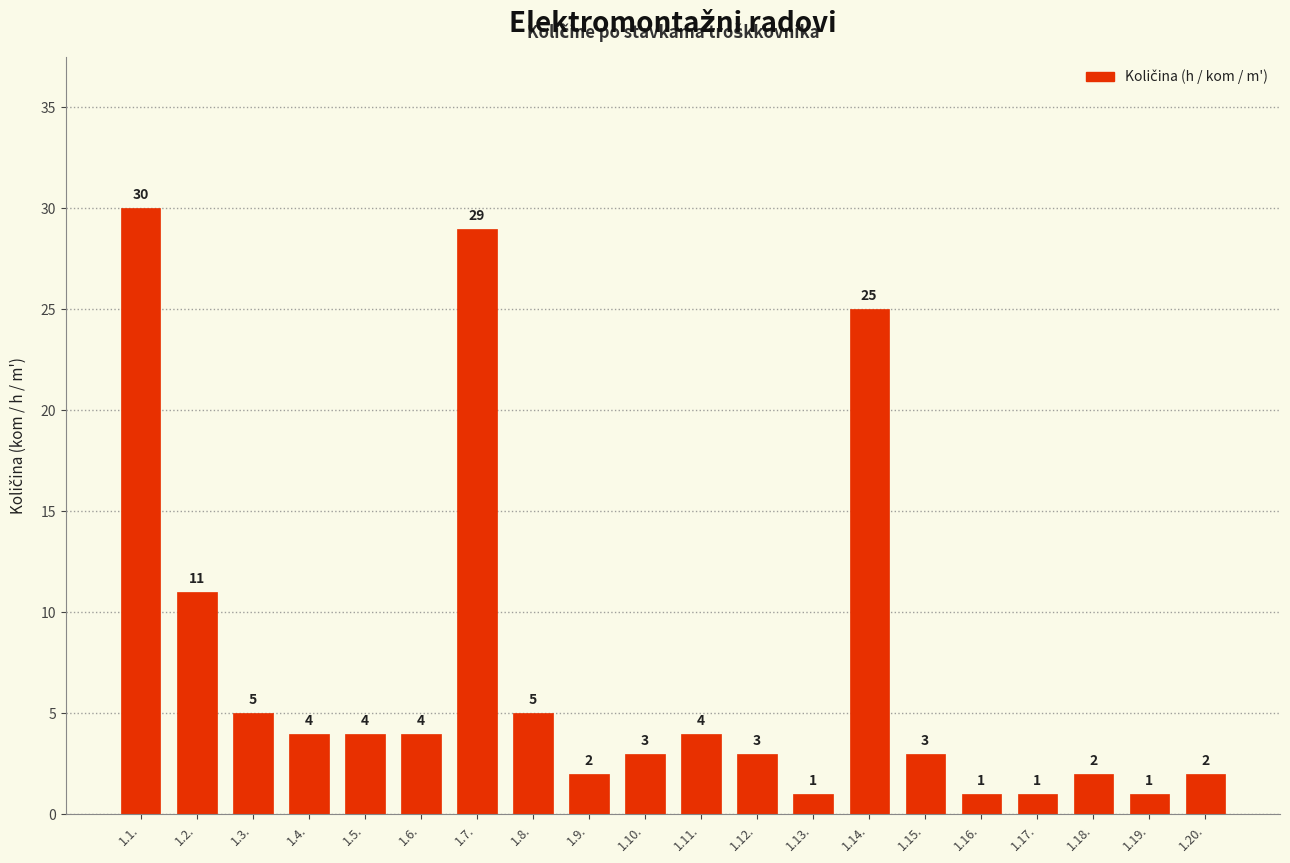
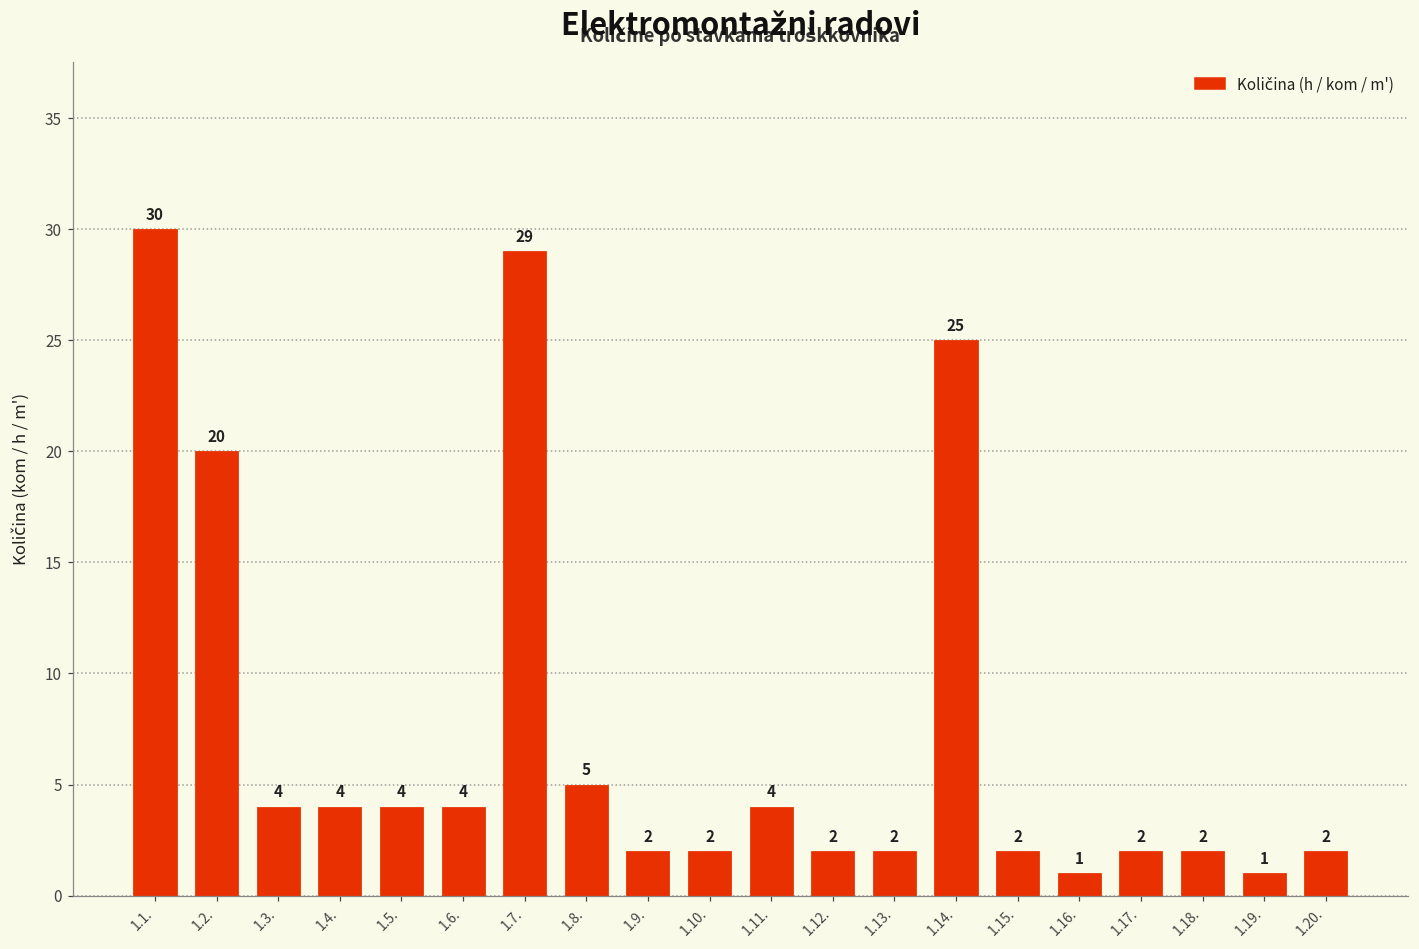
1.2.: 11 -> 20
1.3.: 5 -> 4
1.10.: 3 -> 2
1.12.: 3 -> 2
1.13.: 1 -> 2
1.15.: 3 -> 2
1.17.: 1 -> 2
